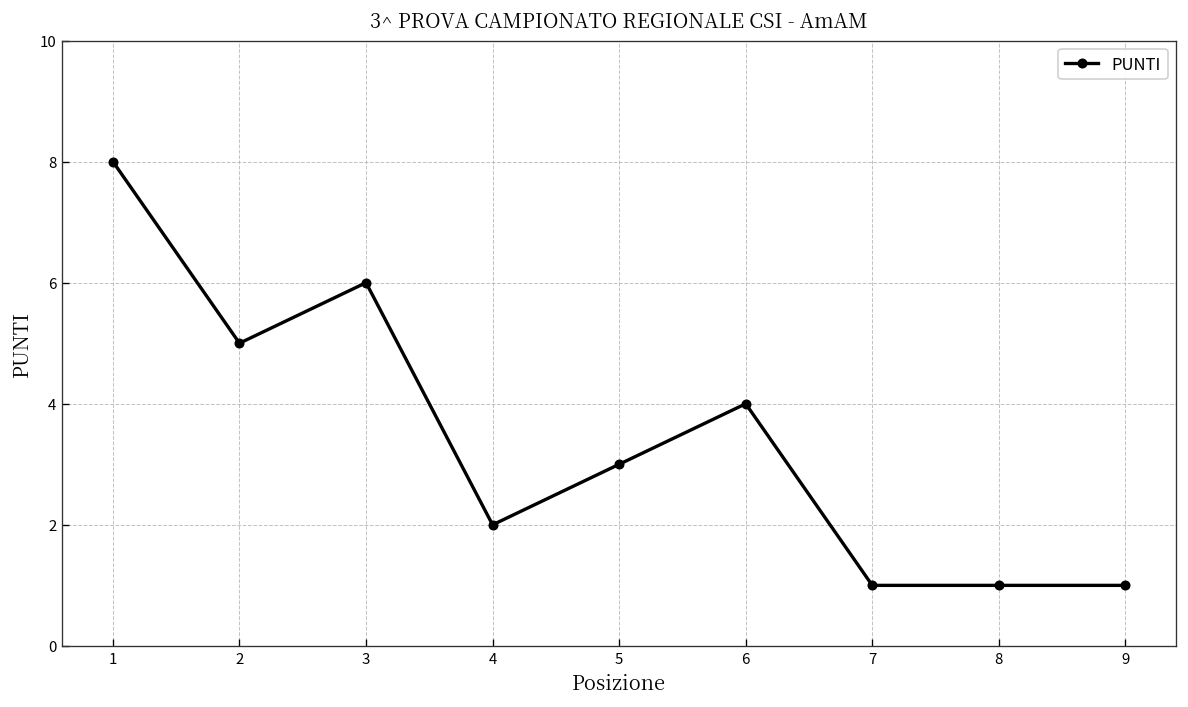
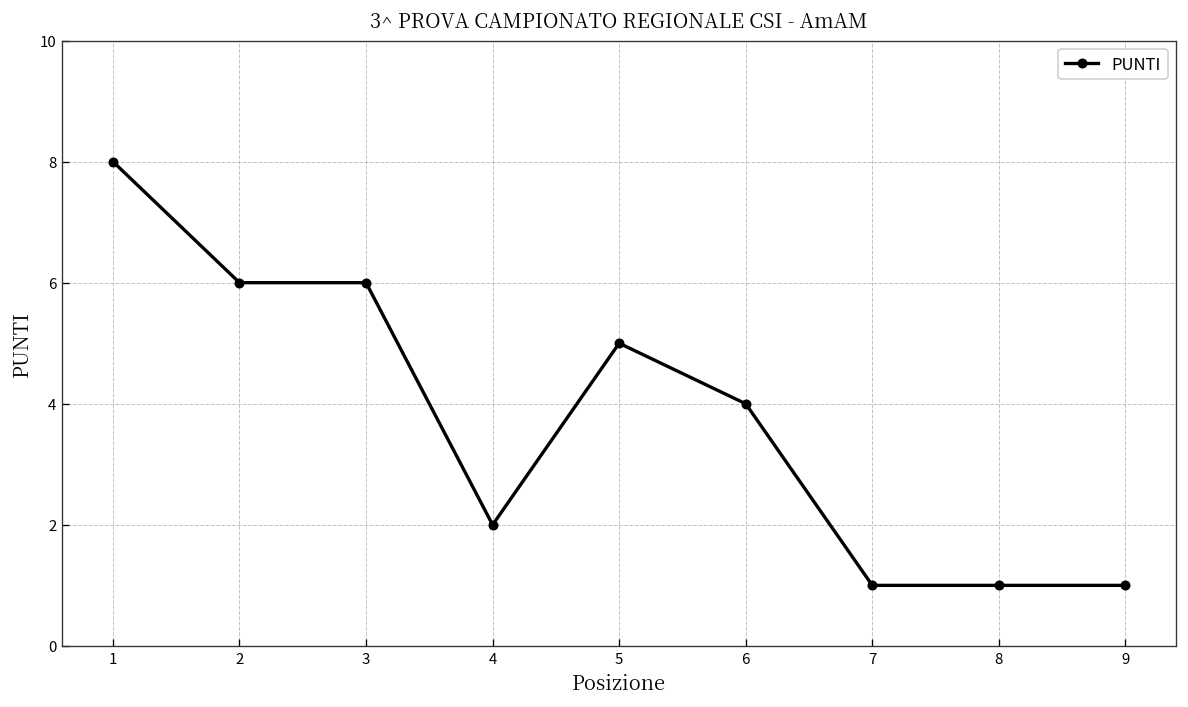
2: 5 -> 6
5: 3 -> 5
